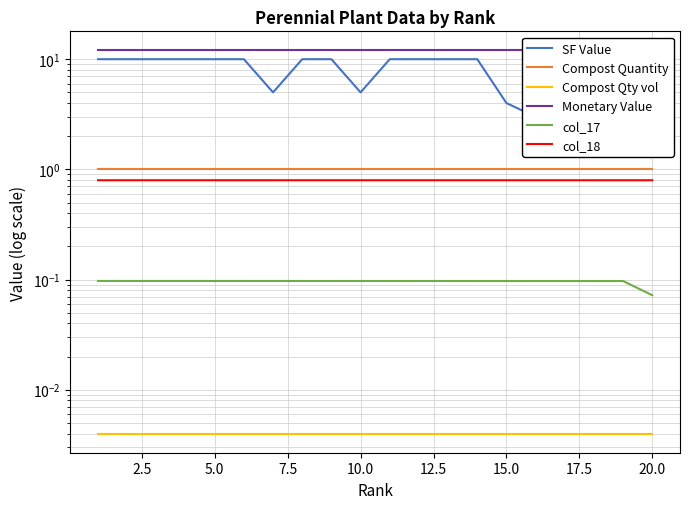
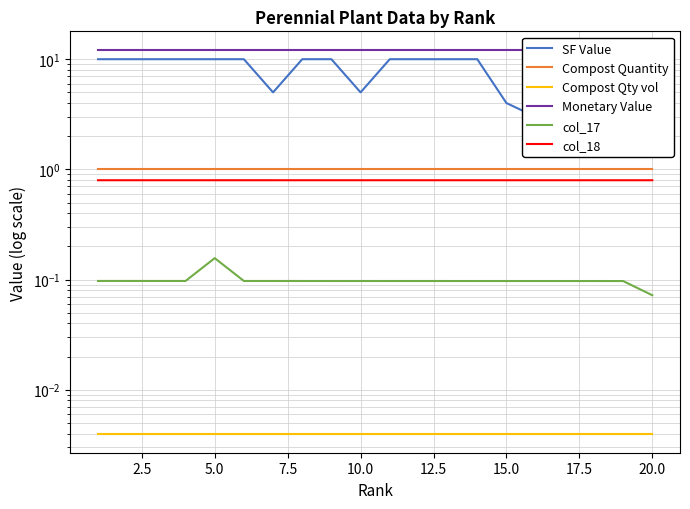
col_17, 5.0: 0.10 -> 0.16
